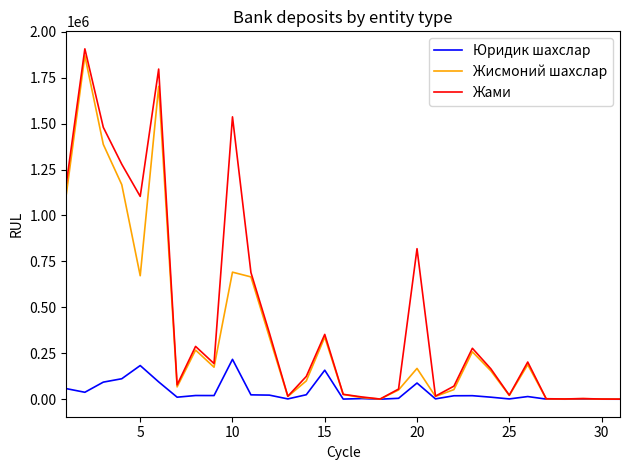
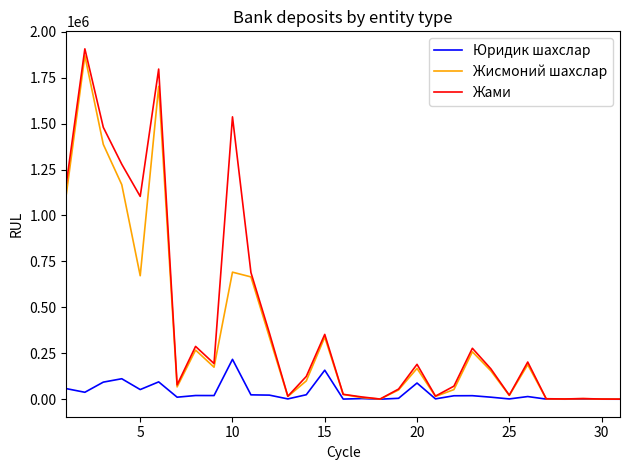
Юридик шахслар, 5: 180000 -> 50000
Жами, 20: 820000 -> 190000
